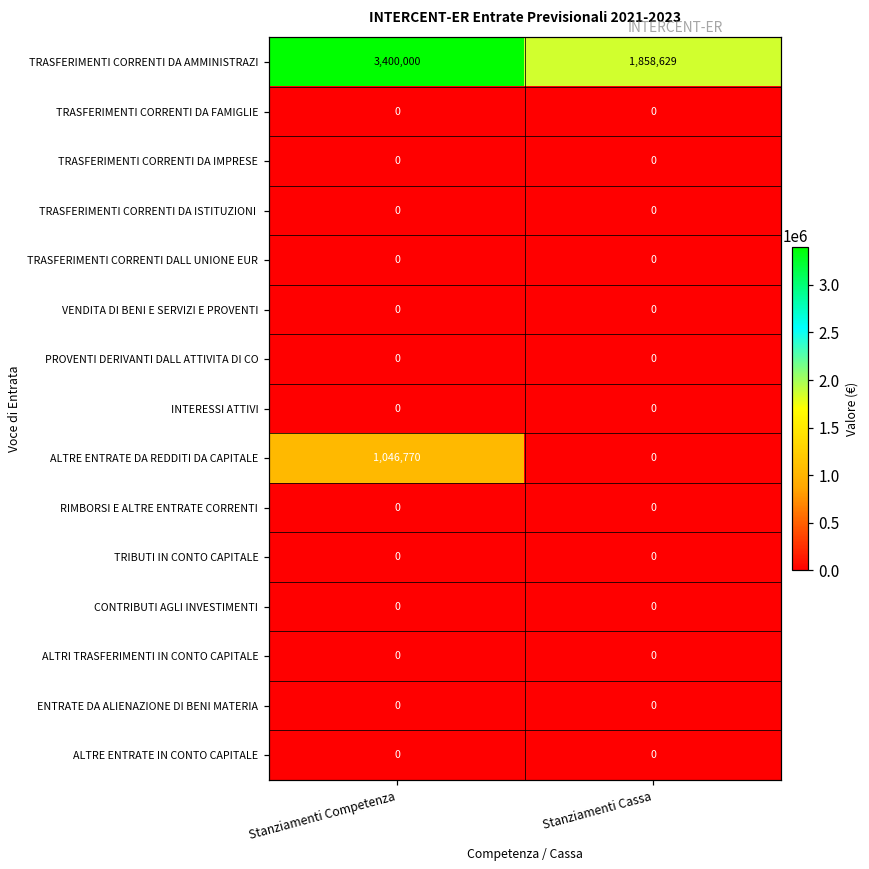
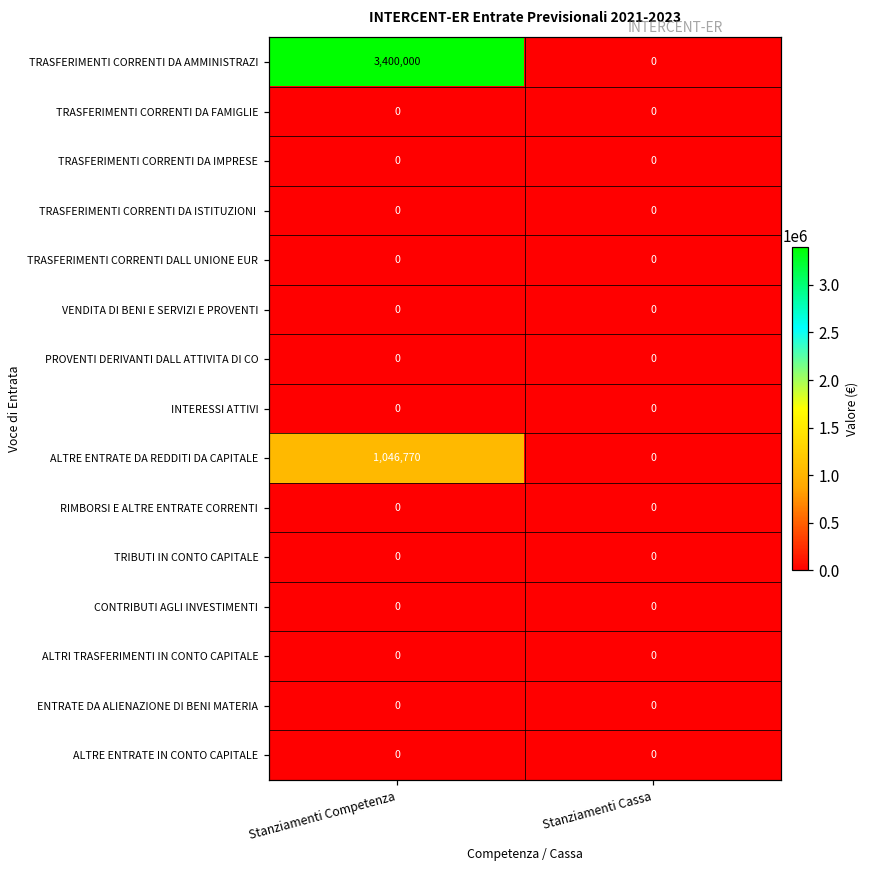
TRASFERIMENTI CORRENTI DA AMMINISTRAZI, Stanziamenti Cassa: 1,858,629 -> 0
